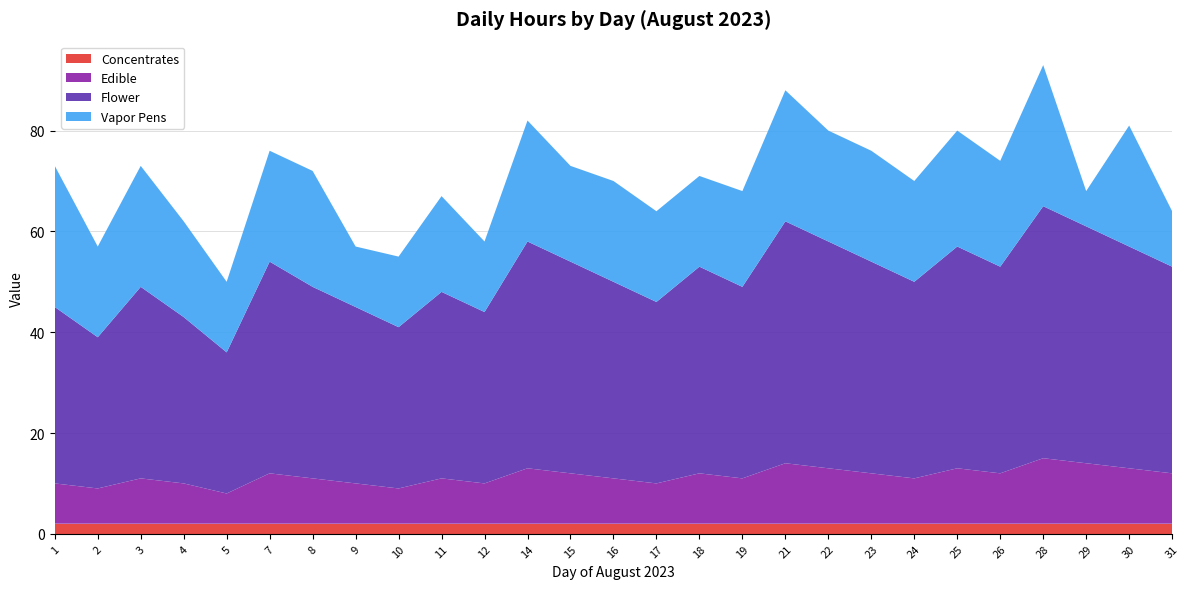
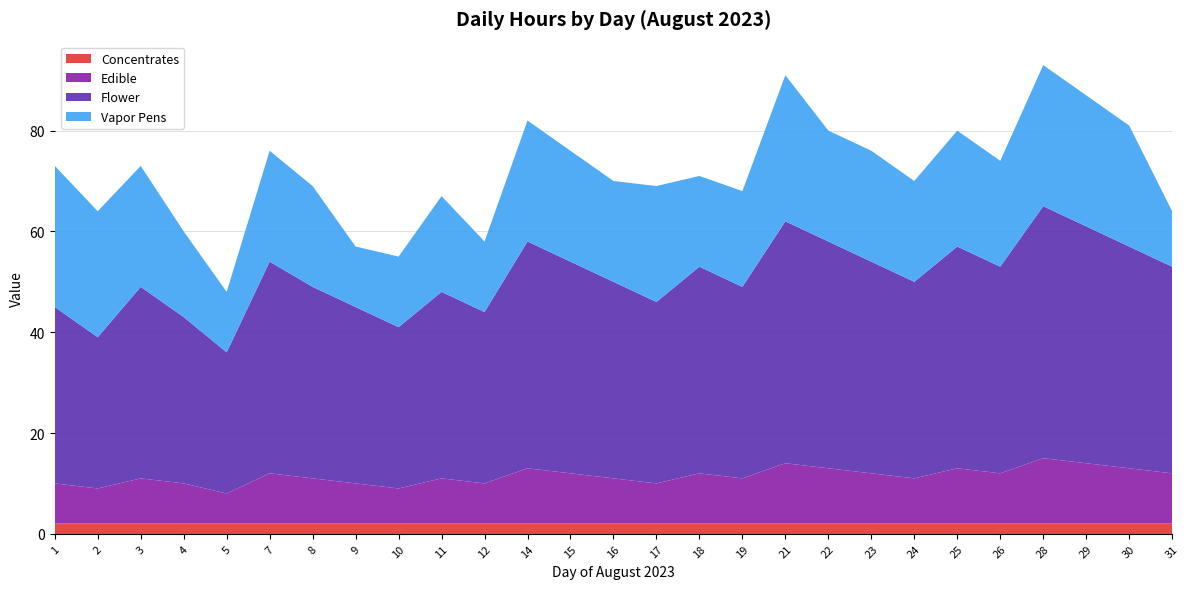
Vapor Pens, 2: 18 -> 25
Vapor Pens, 4: 19 -> 17
Vapor Pens, 5: 14 -> 12
Vapor Pens, 8: 23 -> 20
Vapor Pens, 15: 19 -> 22
Vapor Pens, 17: 18 -> 23
Vapor Pens, 21: 26 -> 29
Vapor Pens, 29: 7 -> 26
